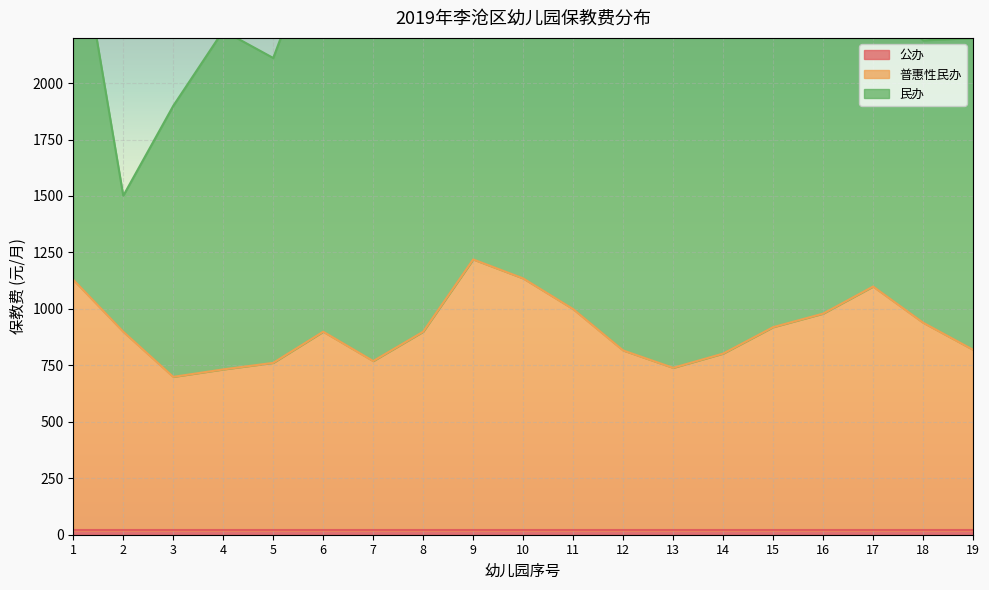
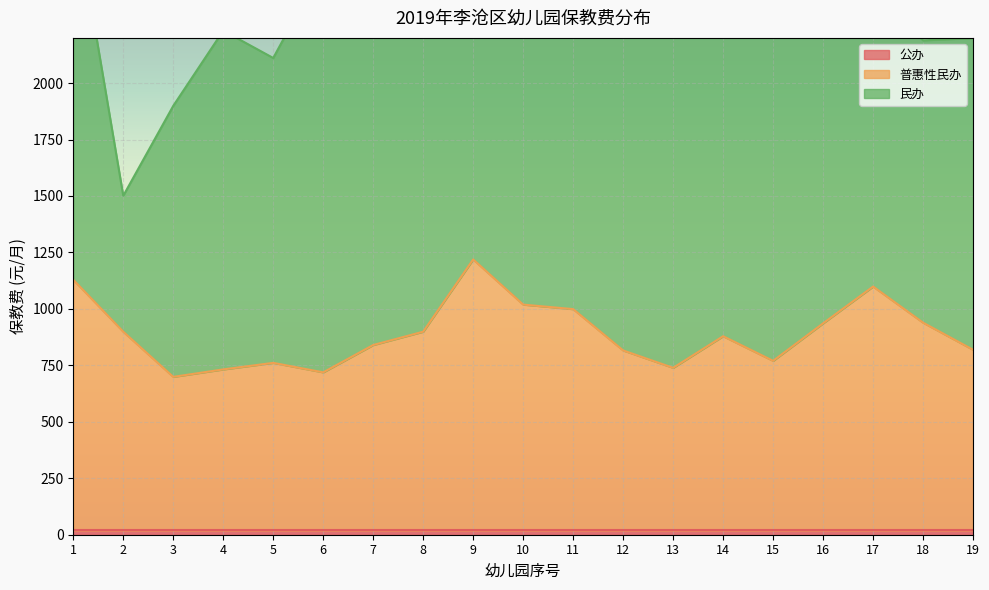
普惠性民办, 6: 900 -> 720
普惠性民办, 7: 770 -> 840
普惠性民办, 10: 1140 -> 1020
普惠性民办, 14: 800 -> 880
普惠性民办, 15: 920 -> 770
普惠性民办, 16: 980 -> 940
